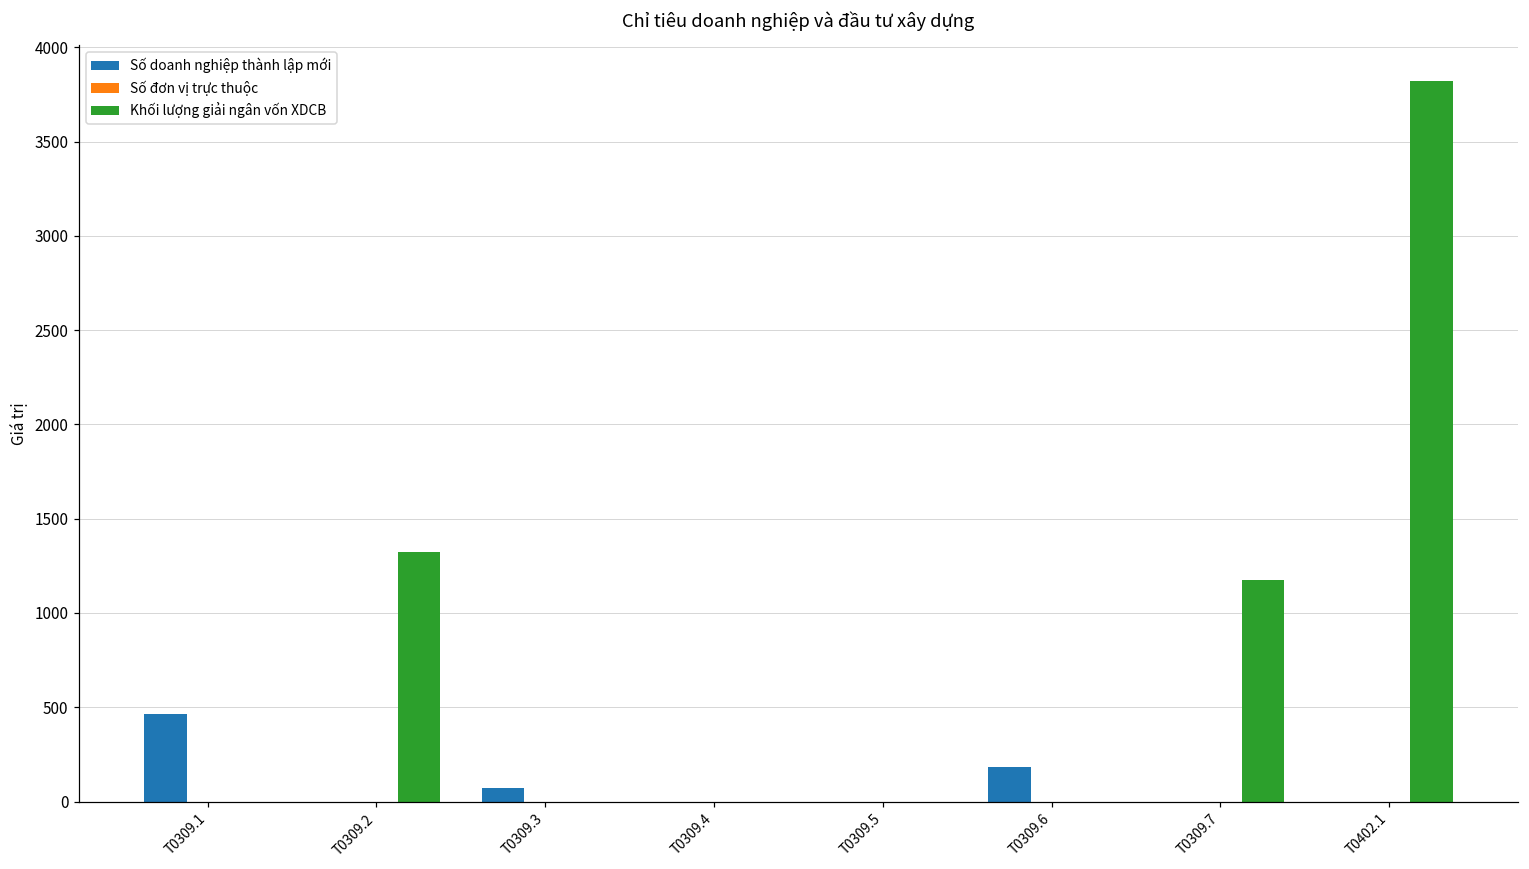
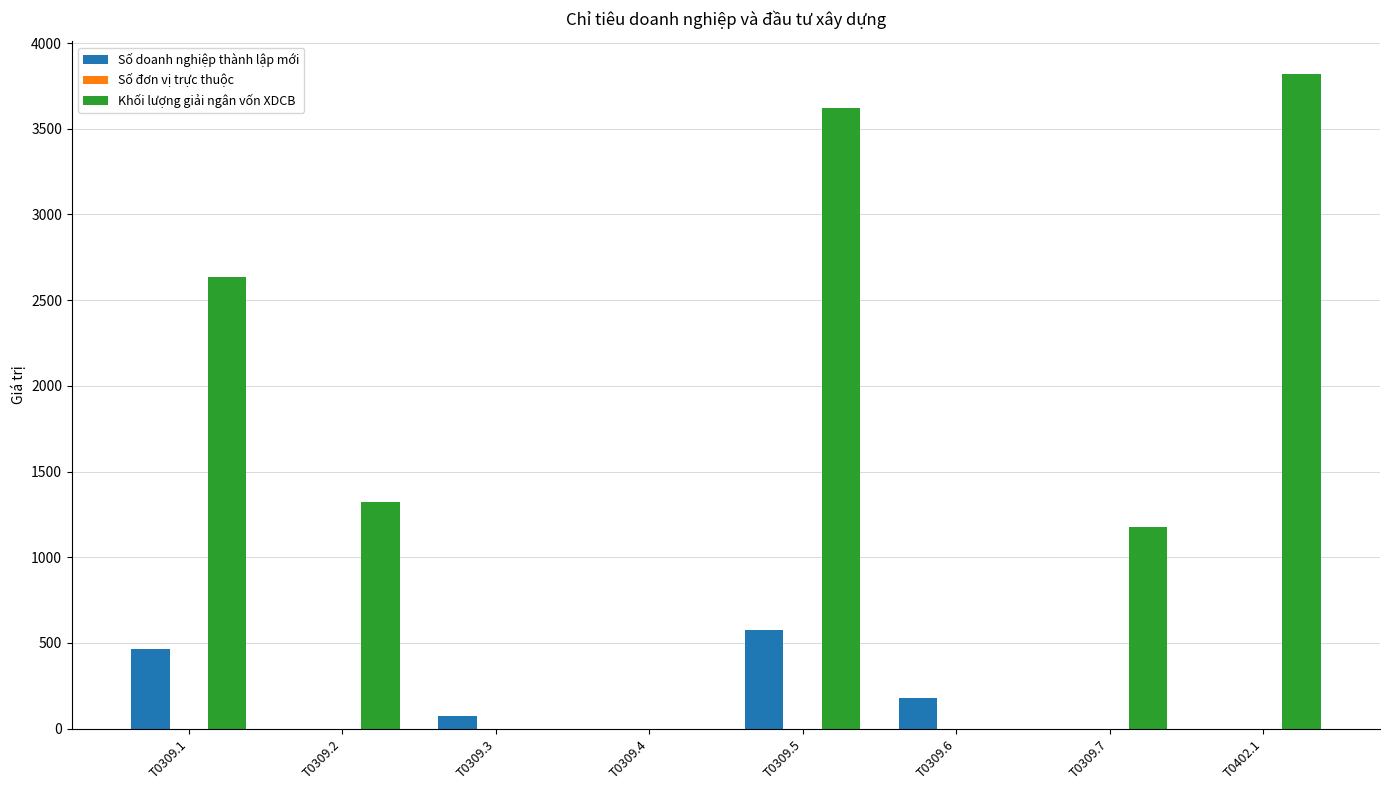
Khối lượng giải ngân vốn XDCB, T0309.1: 0 -> 2630
Số doanh nghiệp thành lập mới, T0309.5: 0 -> 580
Khối lượng giải ngân vốn XDCB, T0309.5: 0 -> 3620
